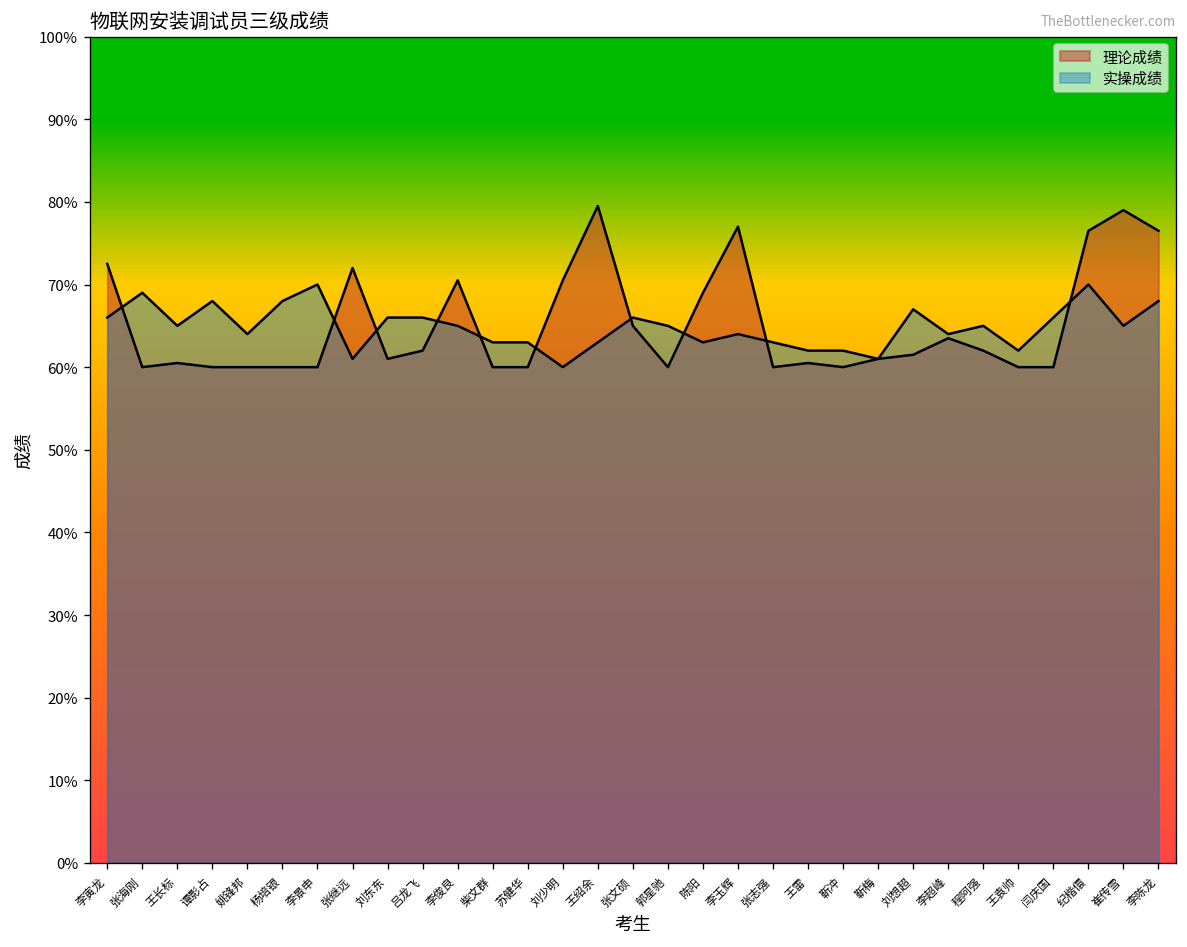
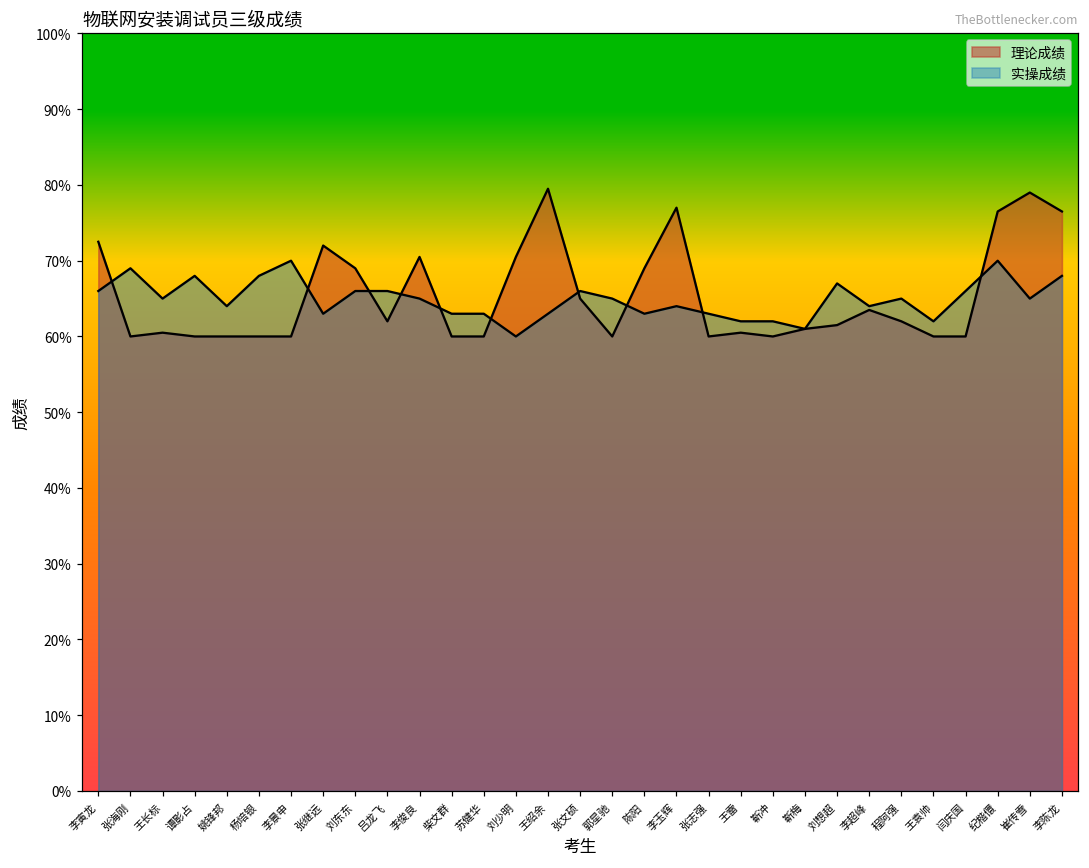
实操成绩, 张继远: 61% -> 63%
理论成绩, 刘东东: 61% -> 69%
